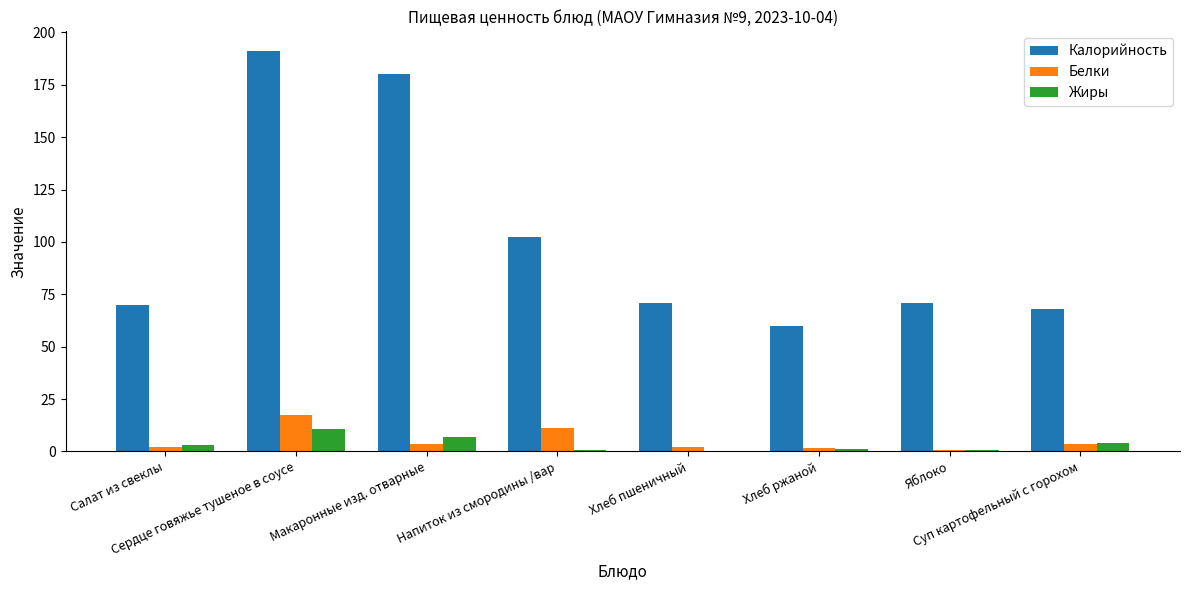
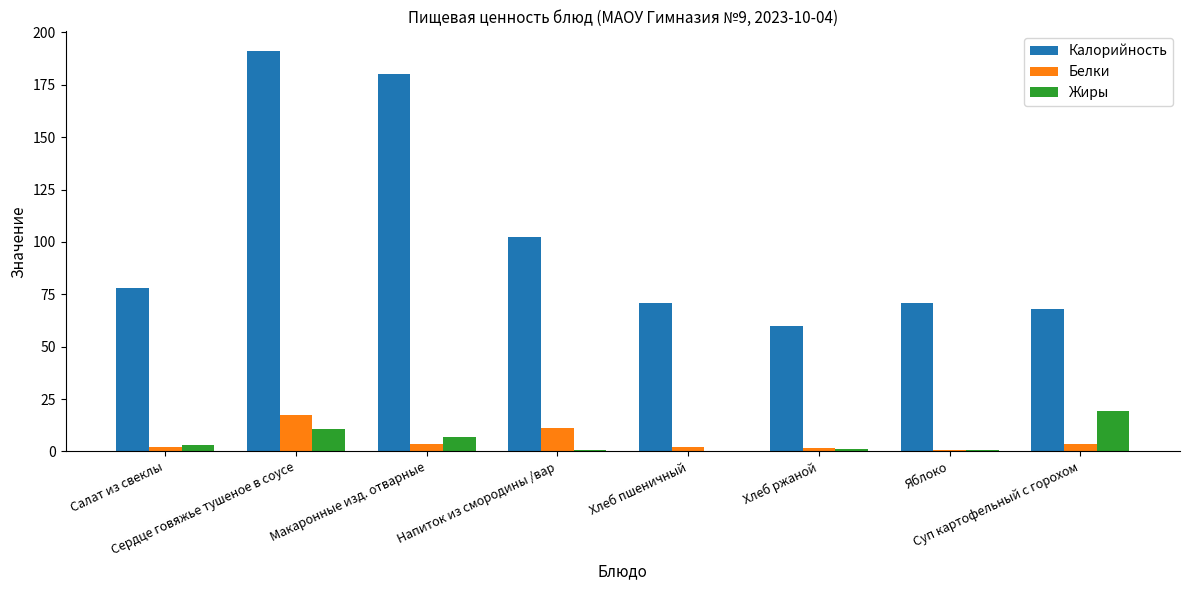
Калорийность, Салат из свеклы: 70 -> 78
Жиры, Суп картофельный с горохом: 4 -> 19
